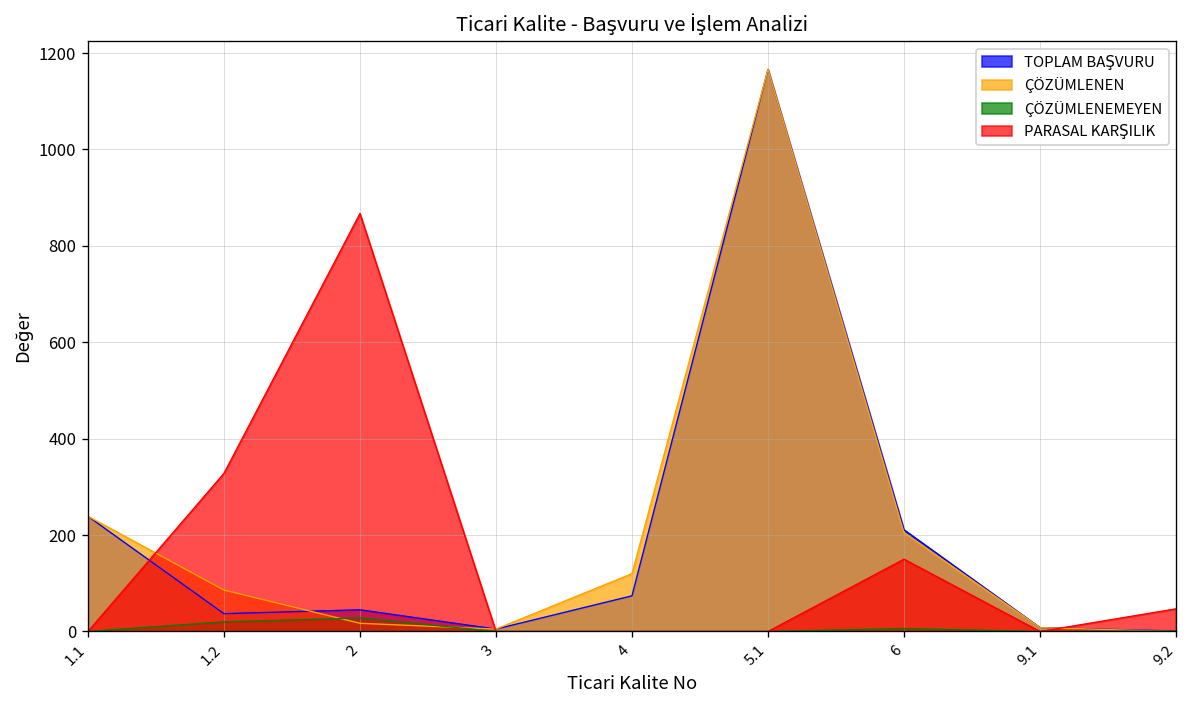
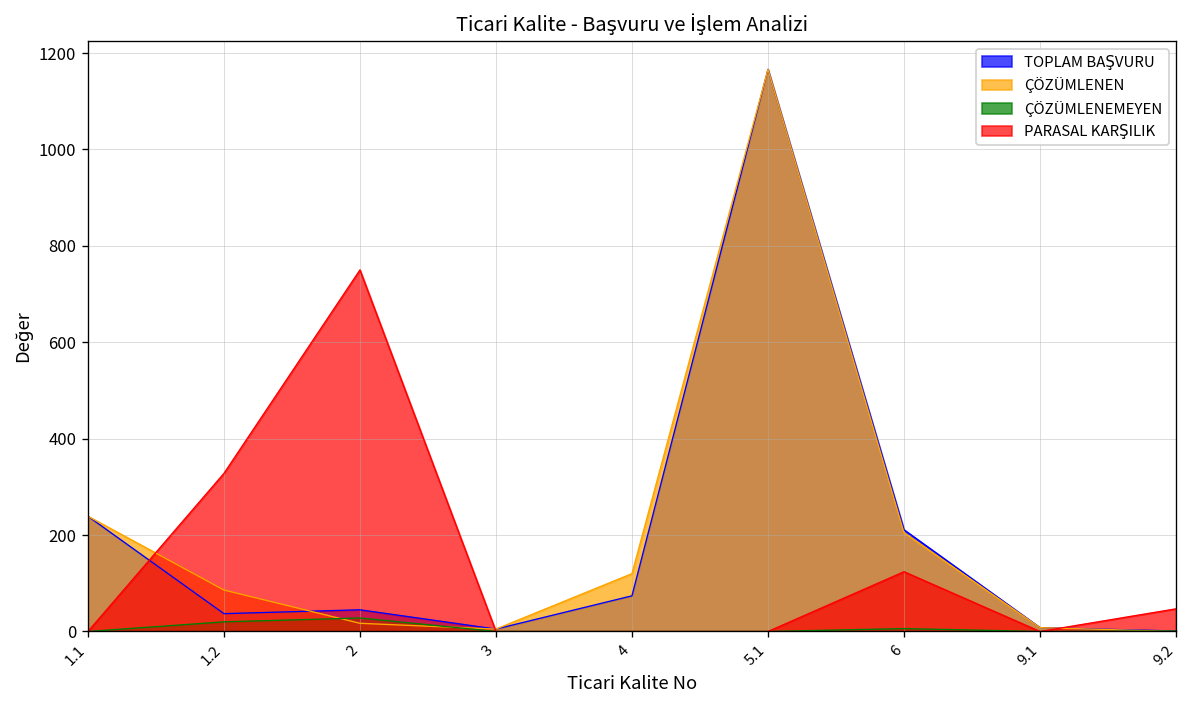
PARASAL KARŞILIK, 2: 870 -> 750
PARASAL KARŞILIK, 6: 150 -> 120
